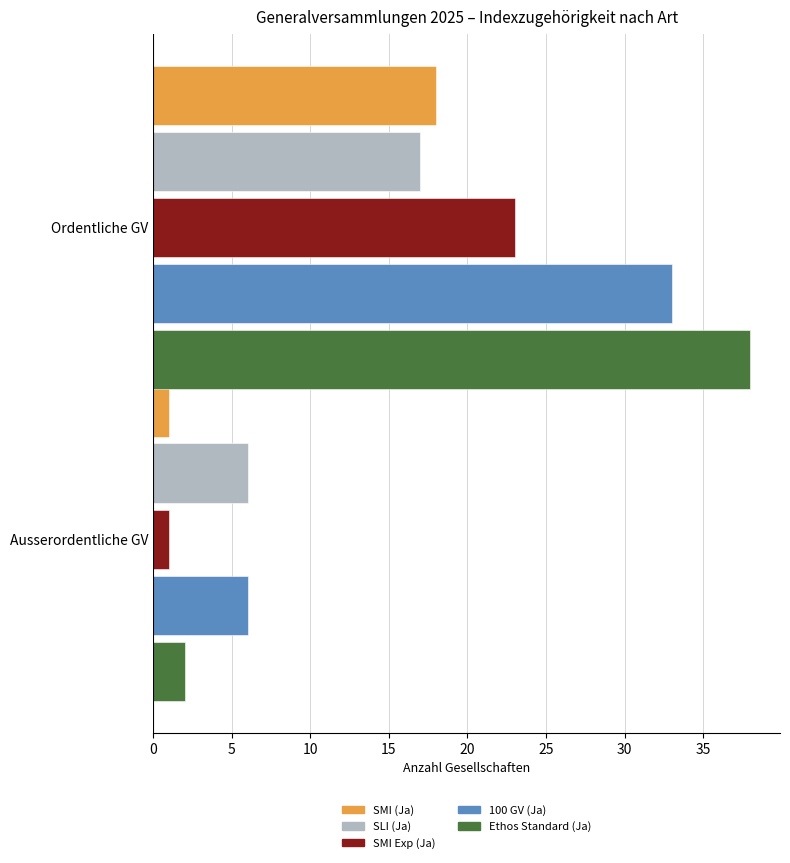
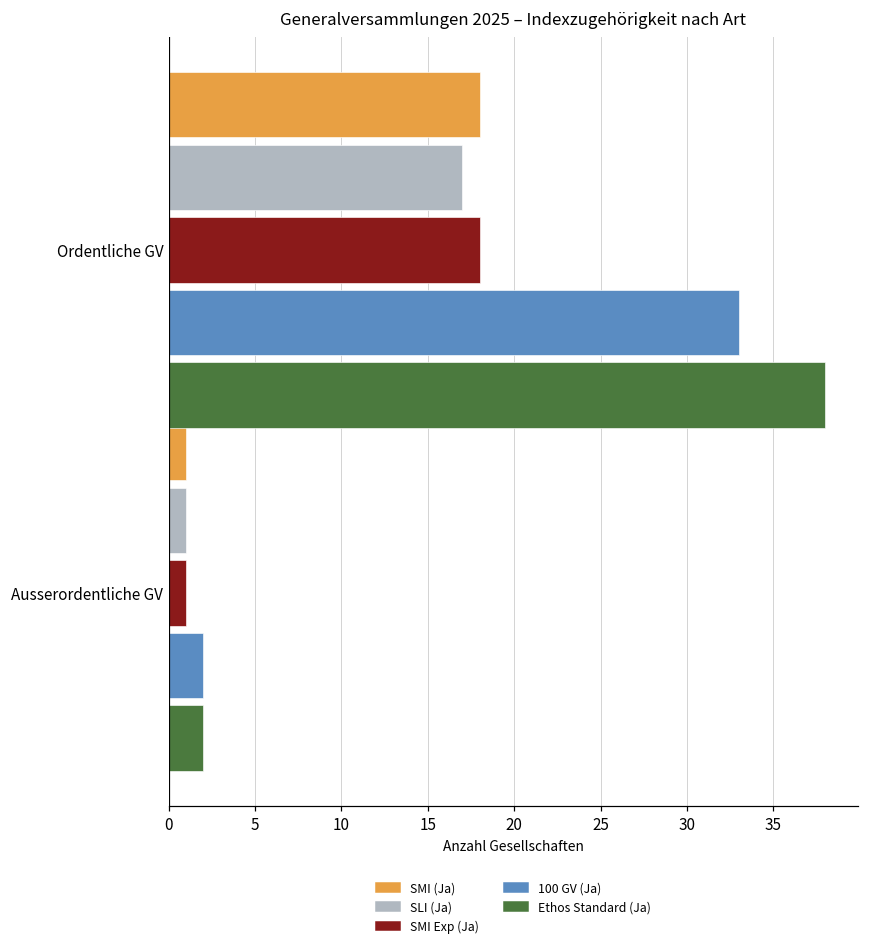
SMI Exp (Ja), Ordentliche GV: 23 -> 18
SLI (Ja), Ausserordentliche GV: 6 -> 1
100 GV (Ja), Ausserordentliche GV: 6 -> 2
